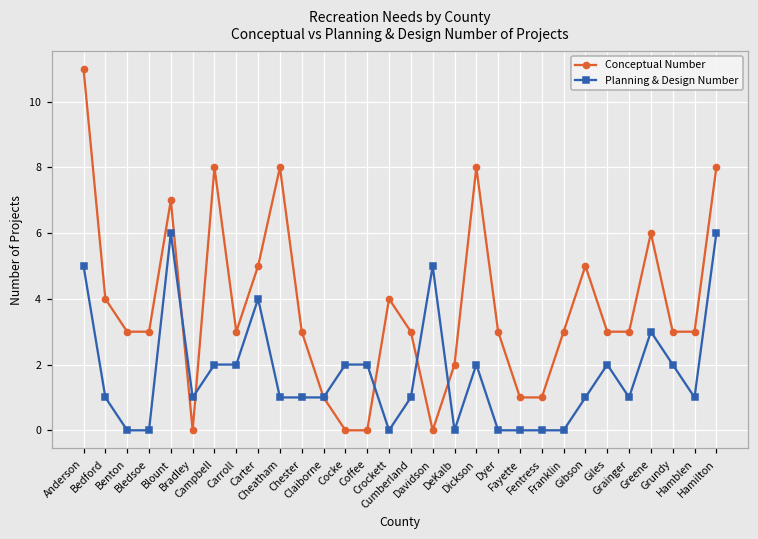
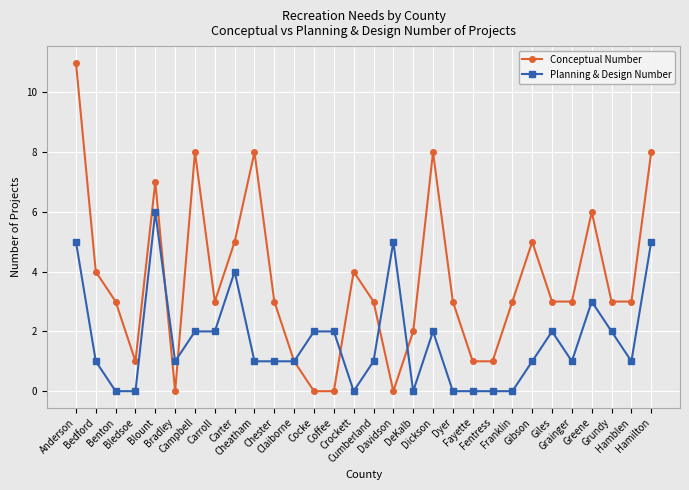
Conceptual Number, Bledsoe: 3 -> 1
Planning & Design Number, Hamilton: 6 -> 5
